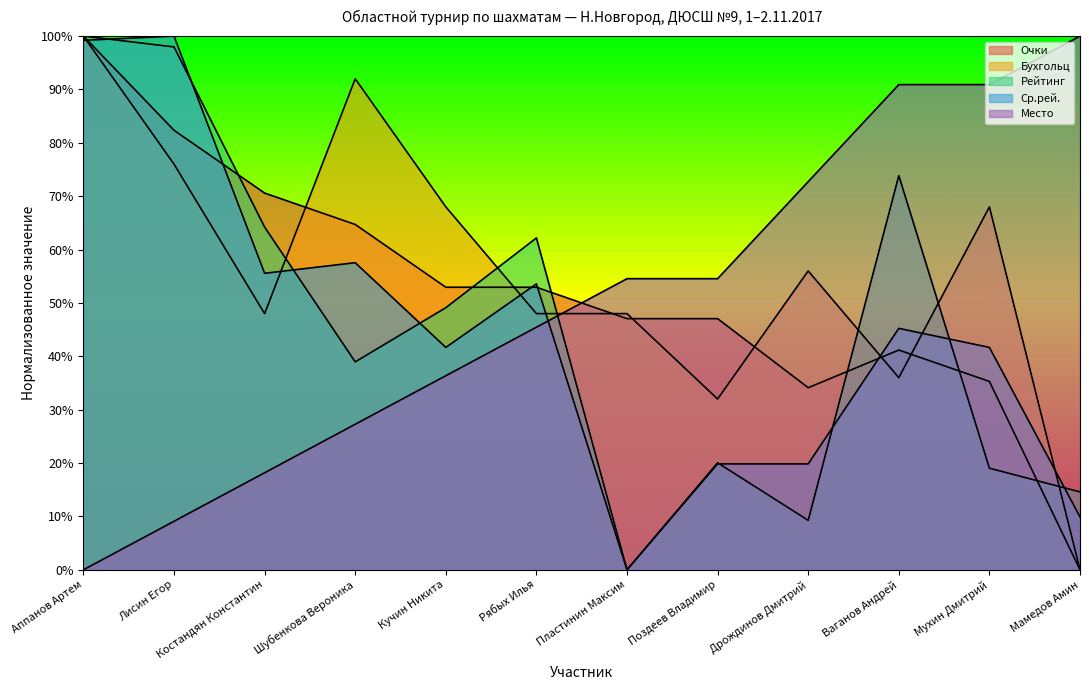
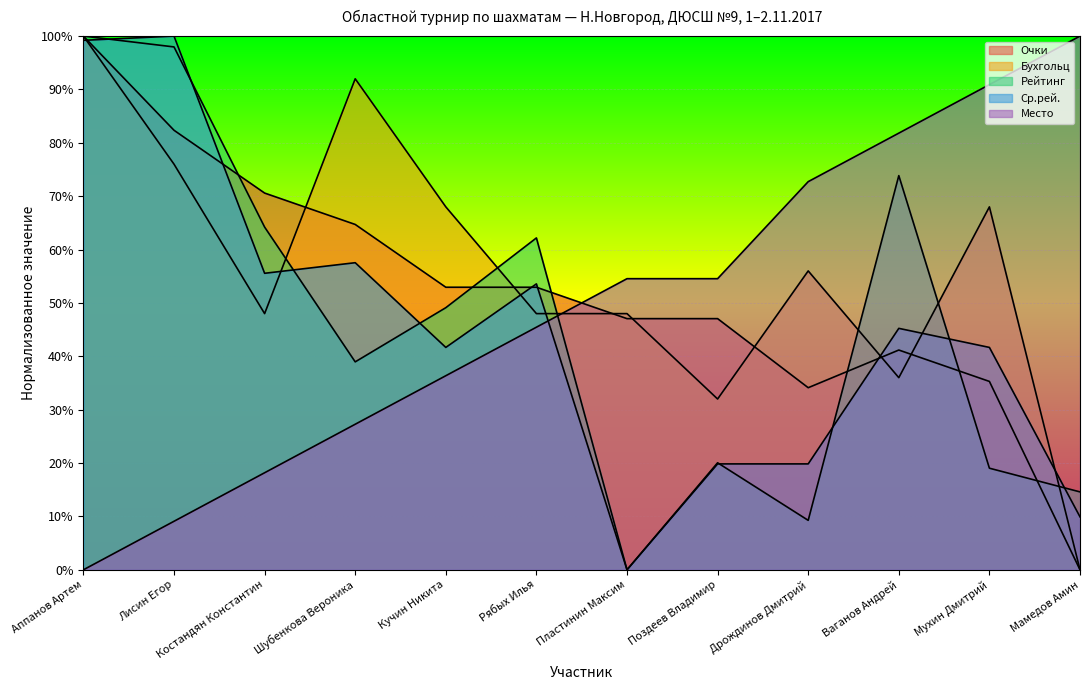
Место, Ваганов Андрей: 91% -> 82%
